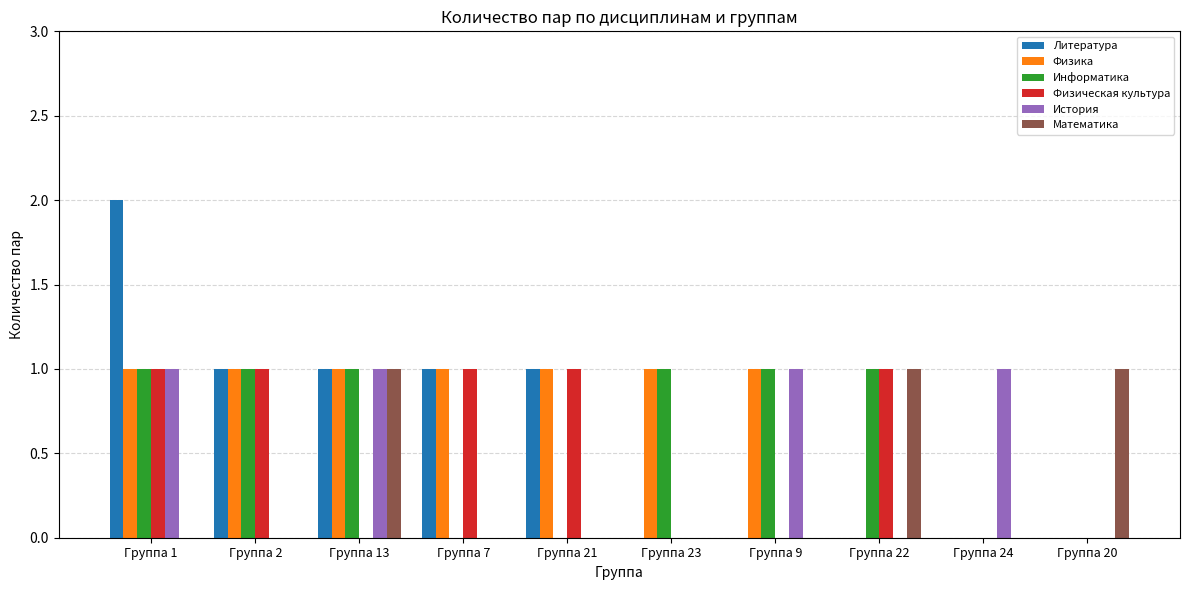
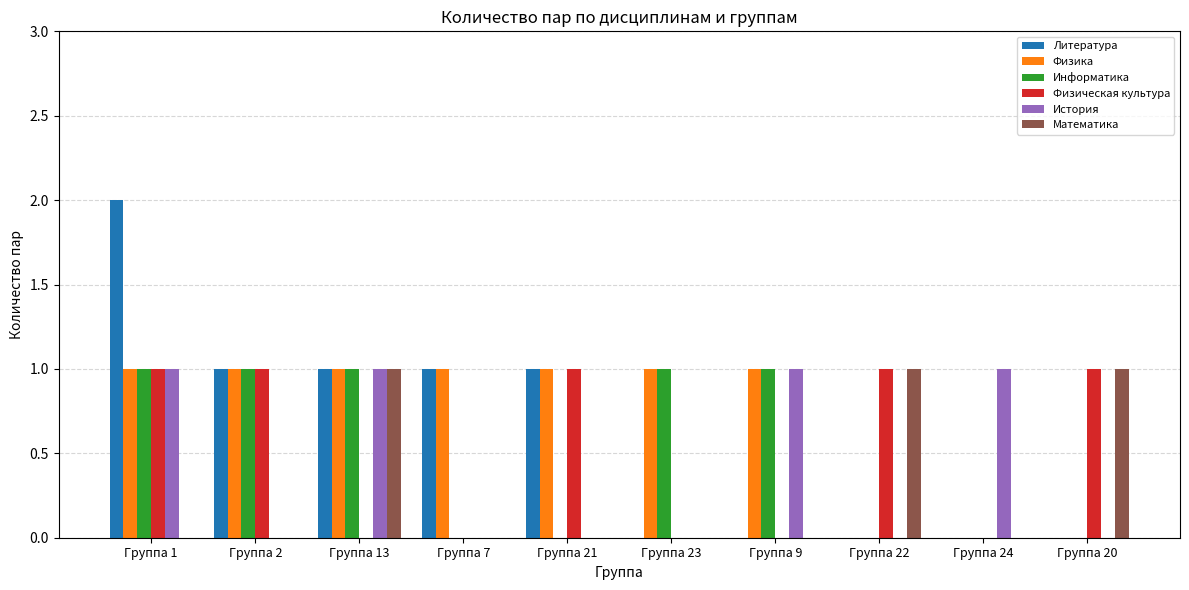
Физическая культура, Группа 7: 1 -> 0
Информатика, Группа 22: 1 -> 0
Физическая культура, Группа 20: 0 -> 1
